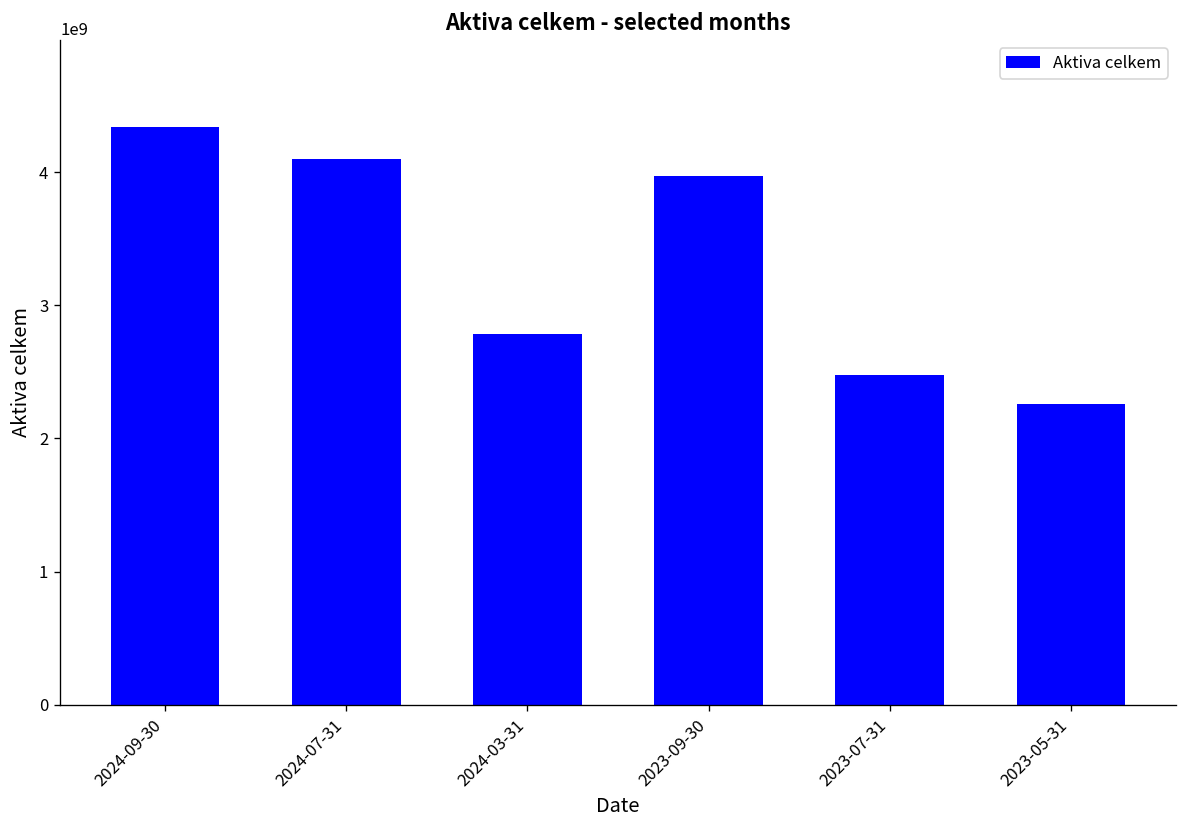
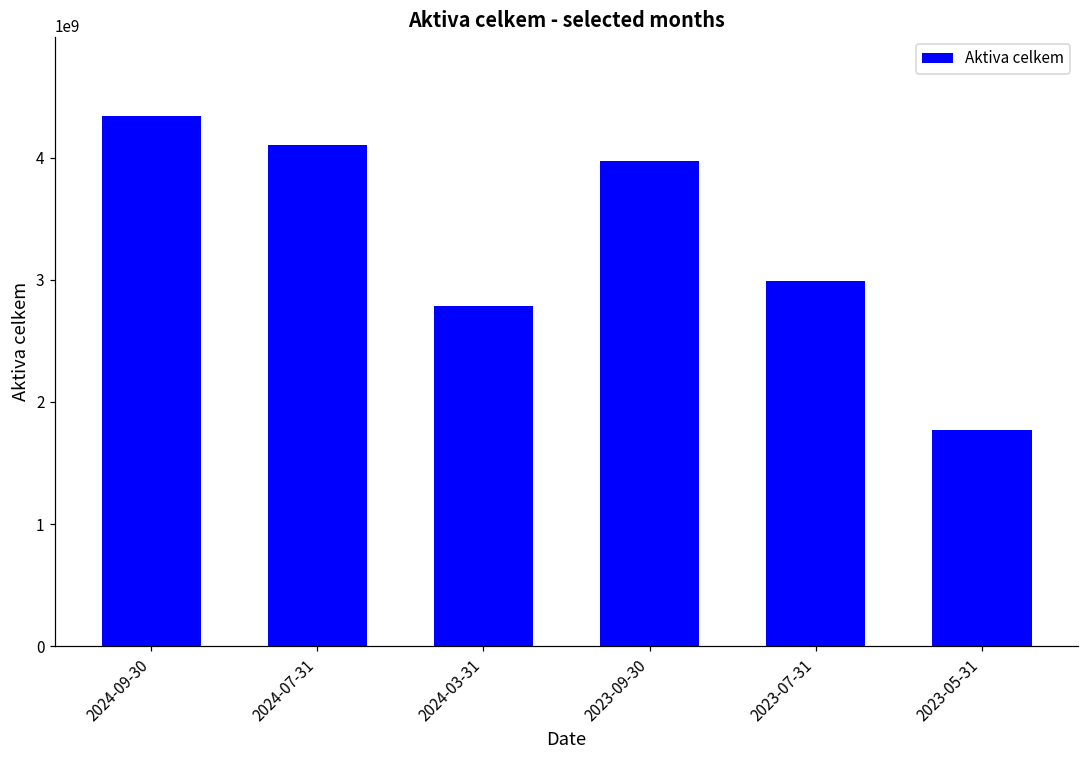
2023-07-31: 2480000000 -> 2990000000
2023-05-31: 2260000000 -> 1770000000
